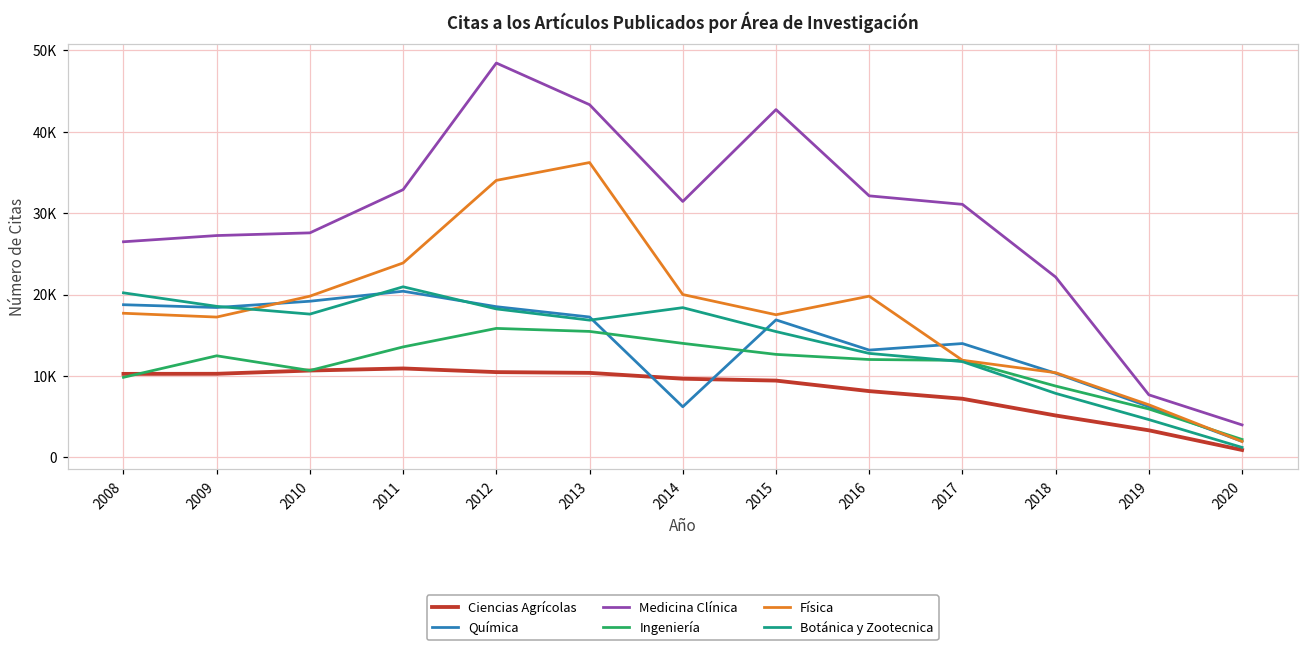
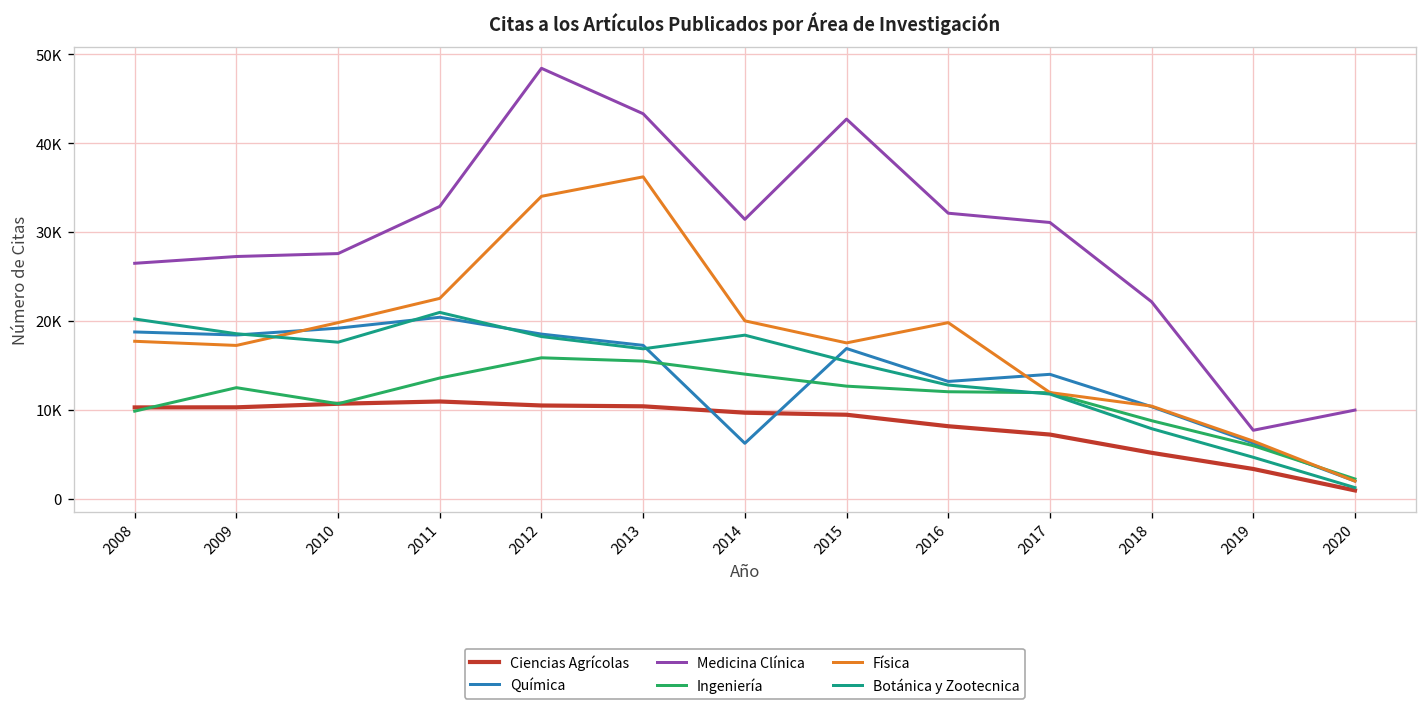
Física, 2011: 24000 -> 23000
Medicina Clínica, 2020: 4000 -> 10000
